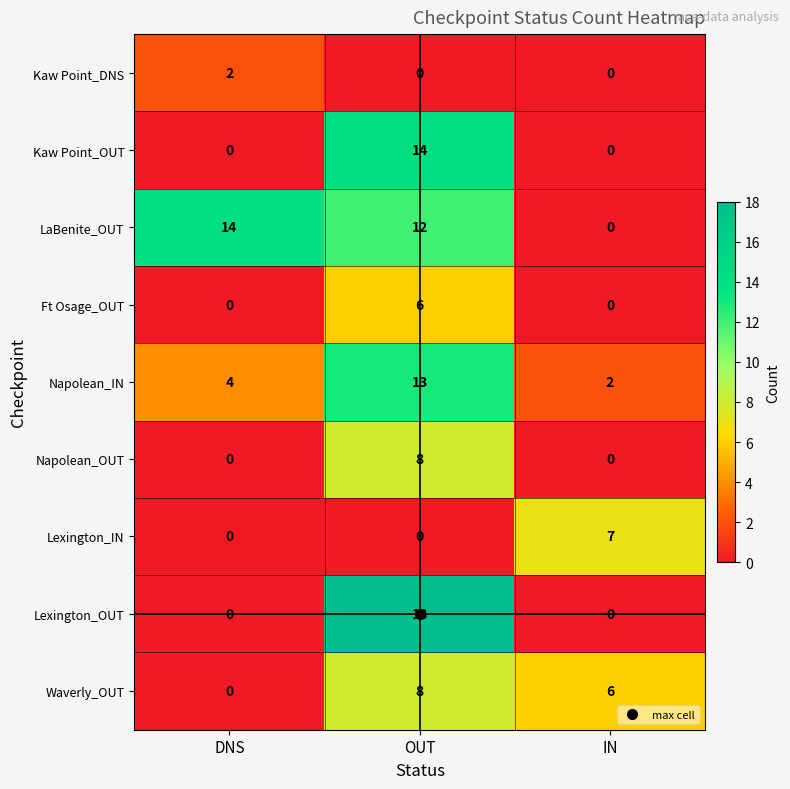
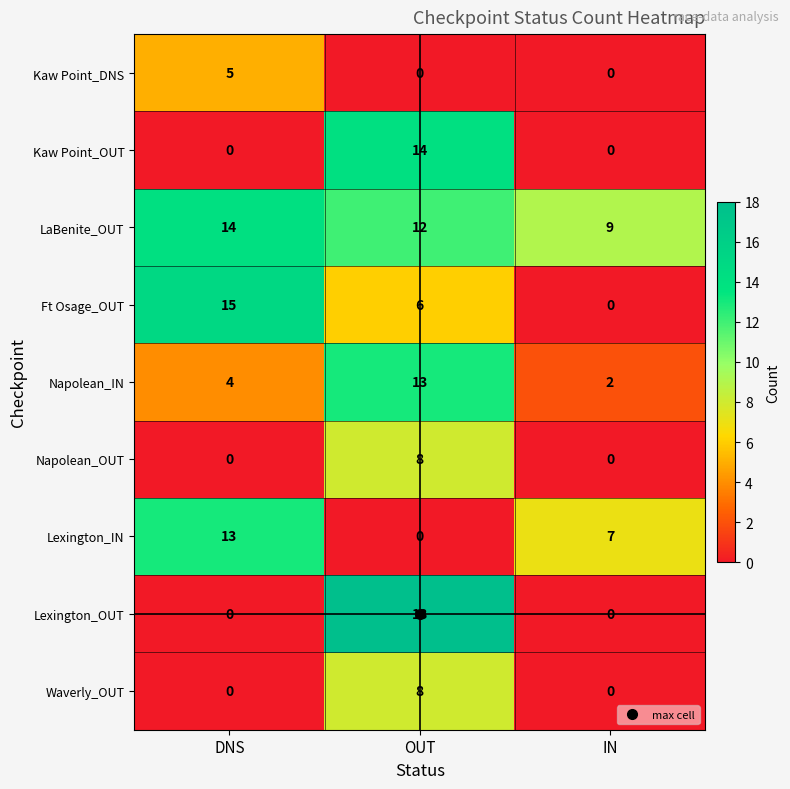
Kaw Point_DNS, DNS: 2 -> 5
LaBenite_OUT, IN: 0 -> 9
Ft Osage_OUT, DNS: 0 -> 15
Lexington_IN, DNS: 0 -> 13
Waverly_OUT, IN: 6 -> 0
